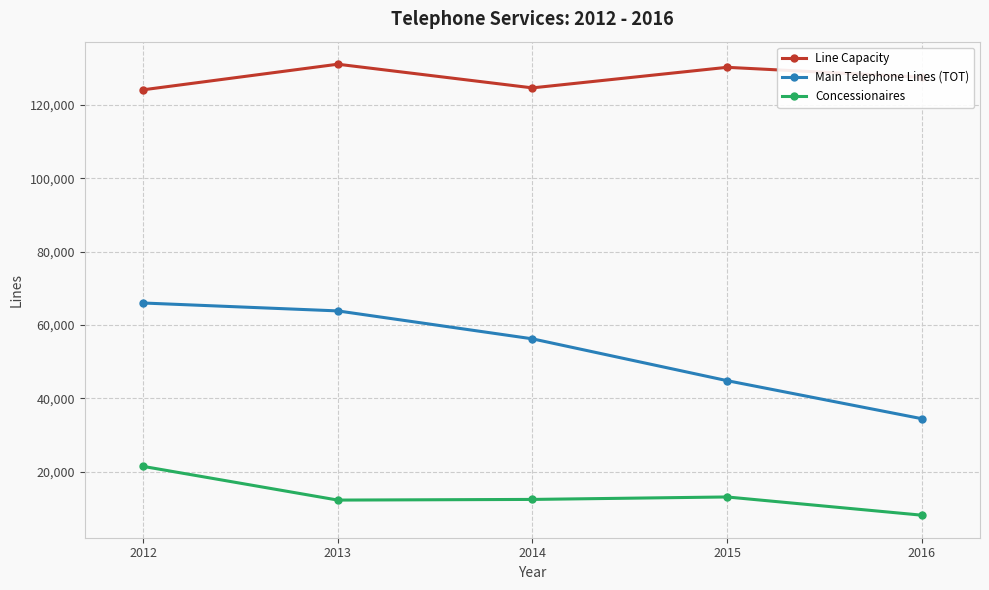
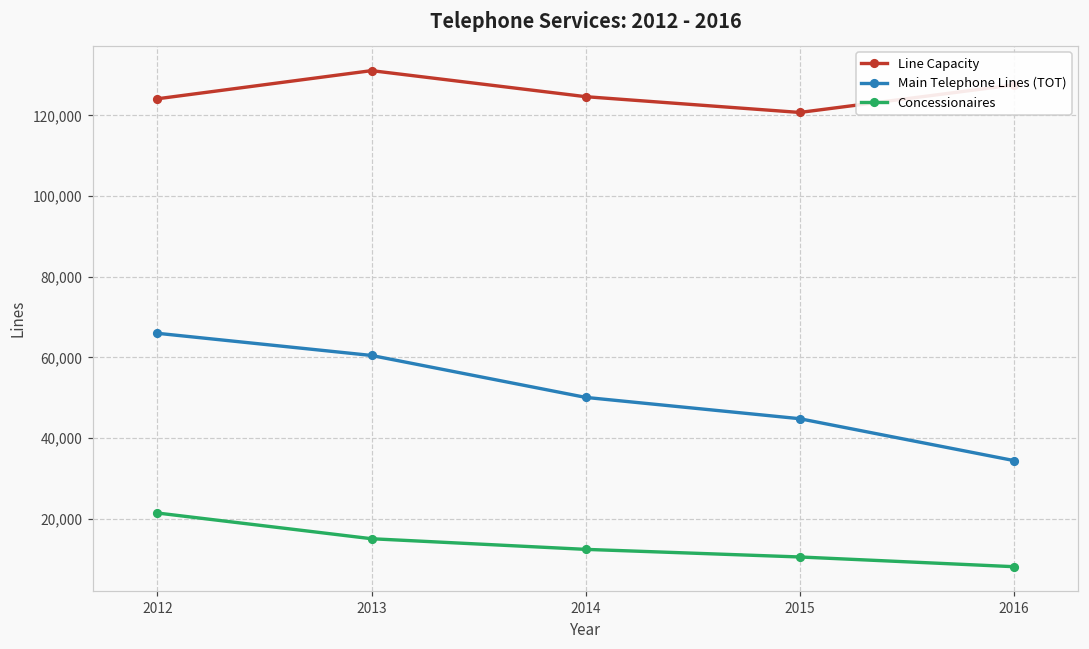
Main Telephone Lines (TOT), 2013: 64,000 -> 60,000
Concessionaires, 2013: 12,000 -> 15,000
Main Telephone Lines (TOT), 2014: 56,000 -> 50,000
Line Capacity, 2015: 130,000 -> 121,000
Concessionaires, 2015: 13,000 -> 11,000
